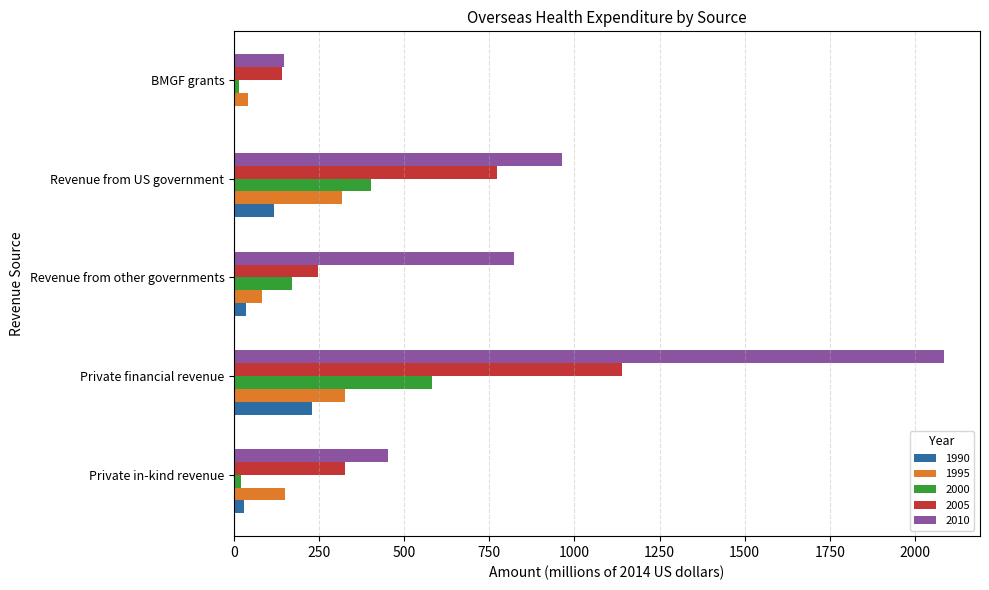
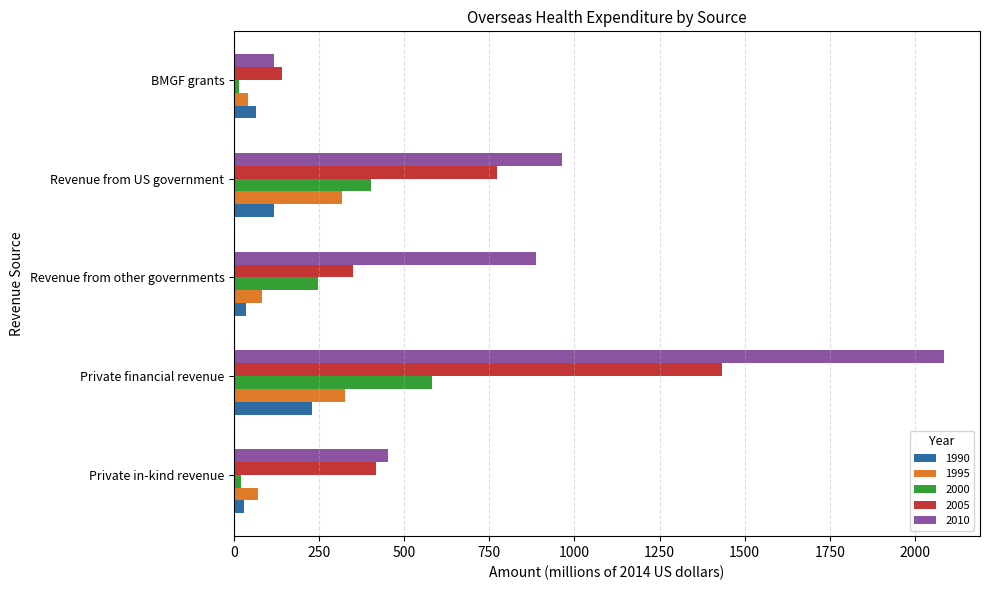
2010, BMGF grants: 150 -> 120
1990, BMGF grants: 0 -> 60
2010, Revenue from other governments: 820 -> 890
2005, Revenue from other governments: 250 -> 350
2000, Revenue from other governments: 170 -> 250
2005, Private financial revenue: 1140 -> 1430
2005, Private in-kind revenue: 330 -> 420
1995, Private in-kind revenue: 150 -> 70
